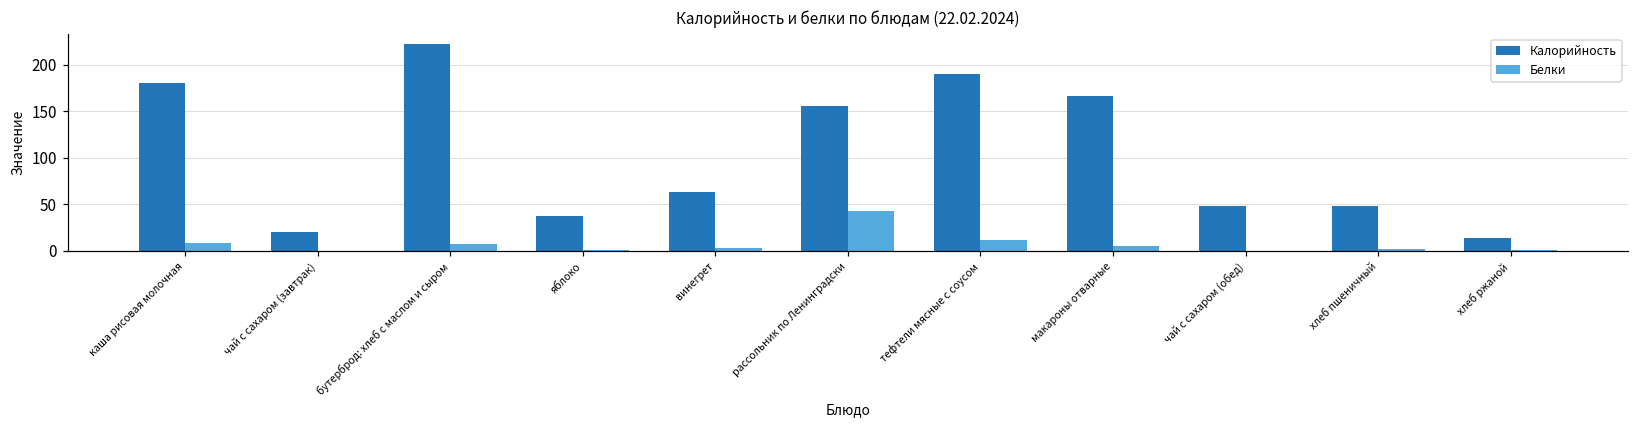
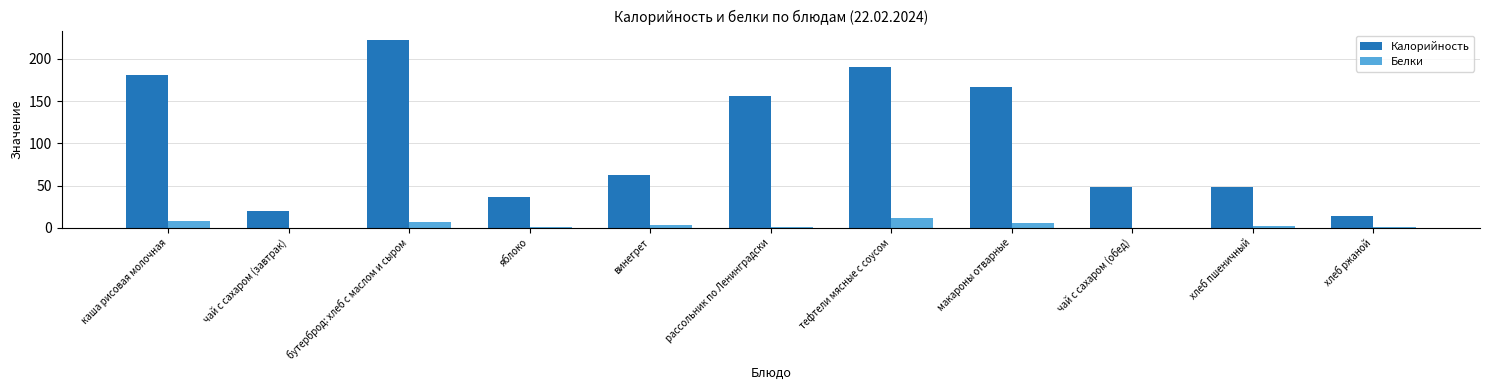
Белки, рассольник по Ленинградски: 40 -> 0
